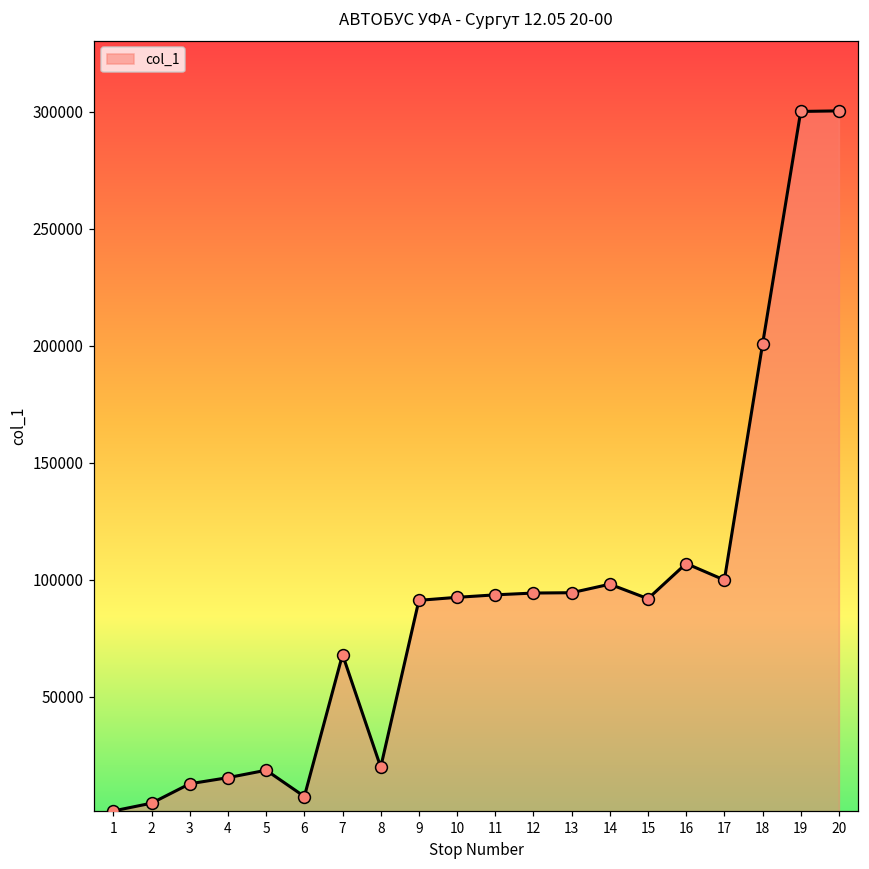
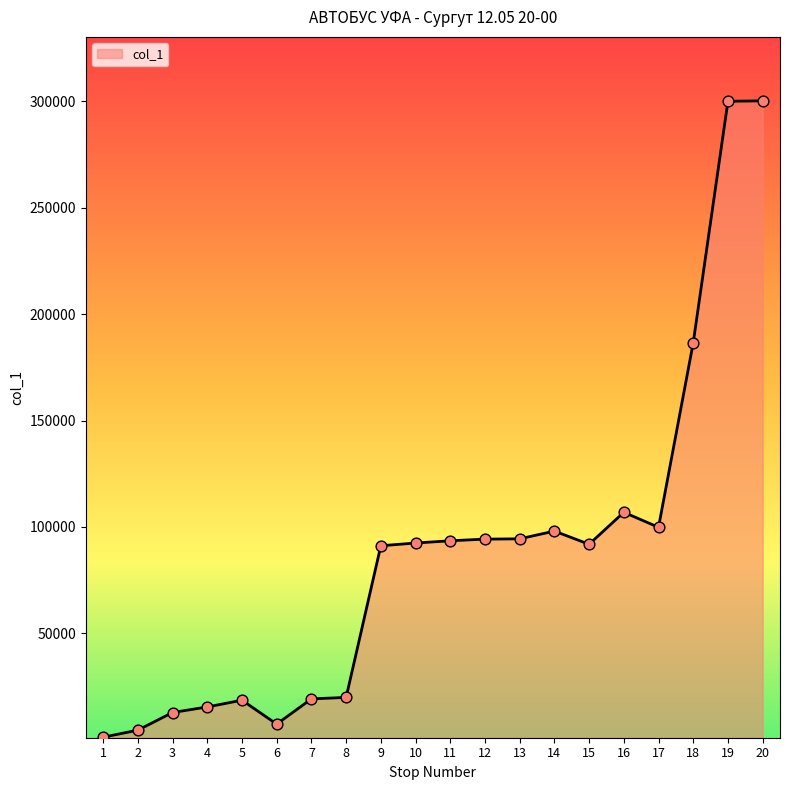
7: 68000 -> 19000
18: 201000 -> 187000
